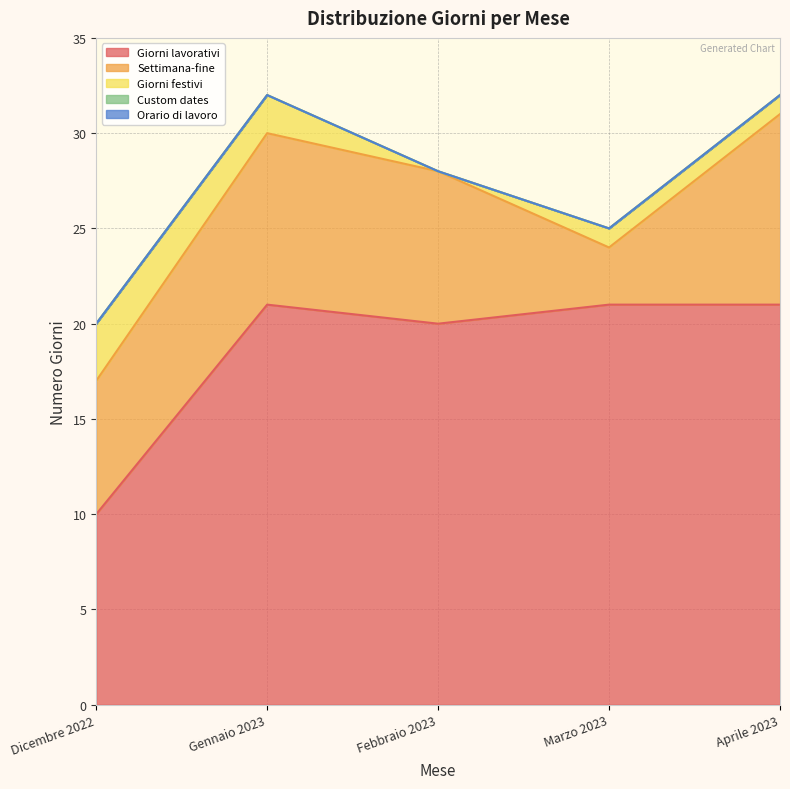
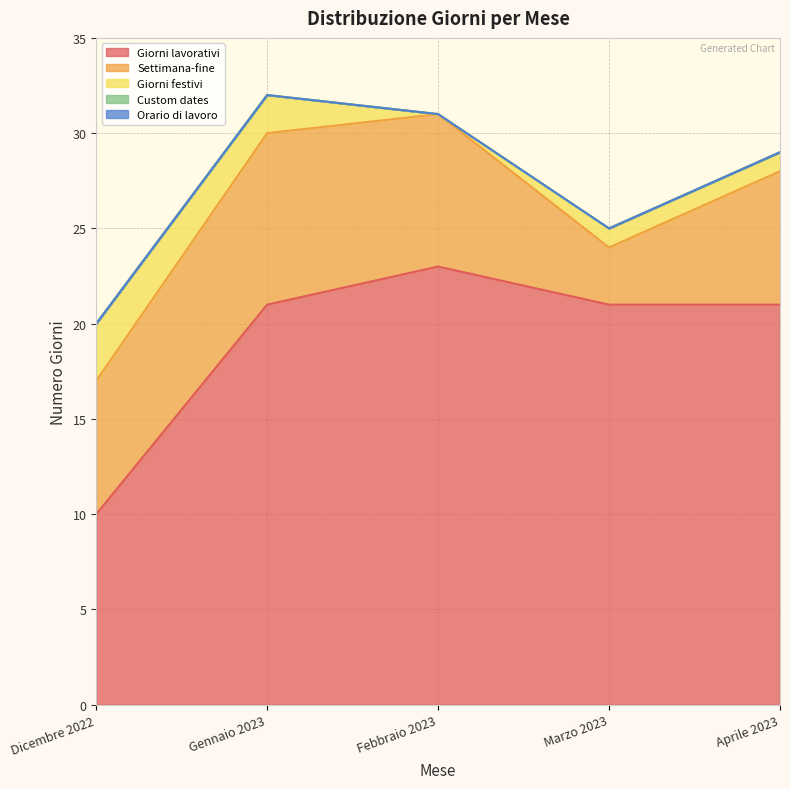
Giorni lavorativi, Febbraio 2023: 20 -> 23
Settimana-fine, Aprile 2023: 10 -> 7
